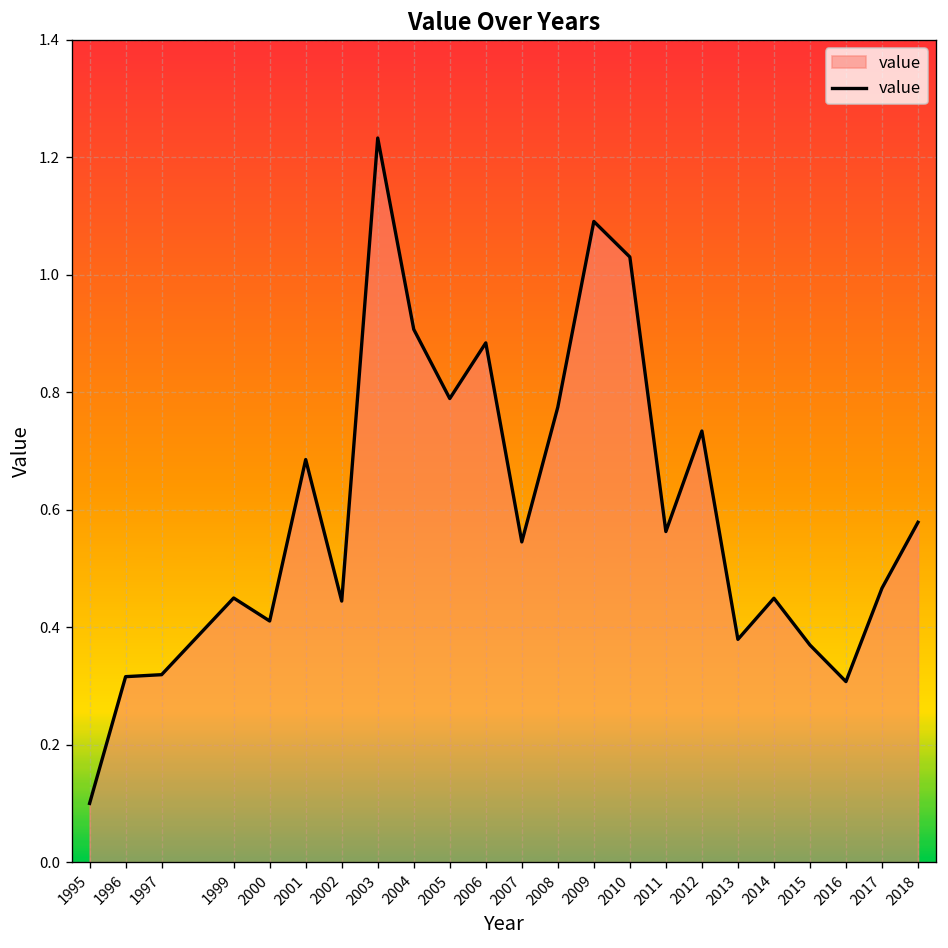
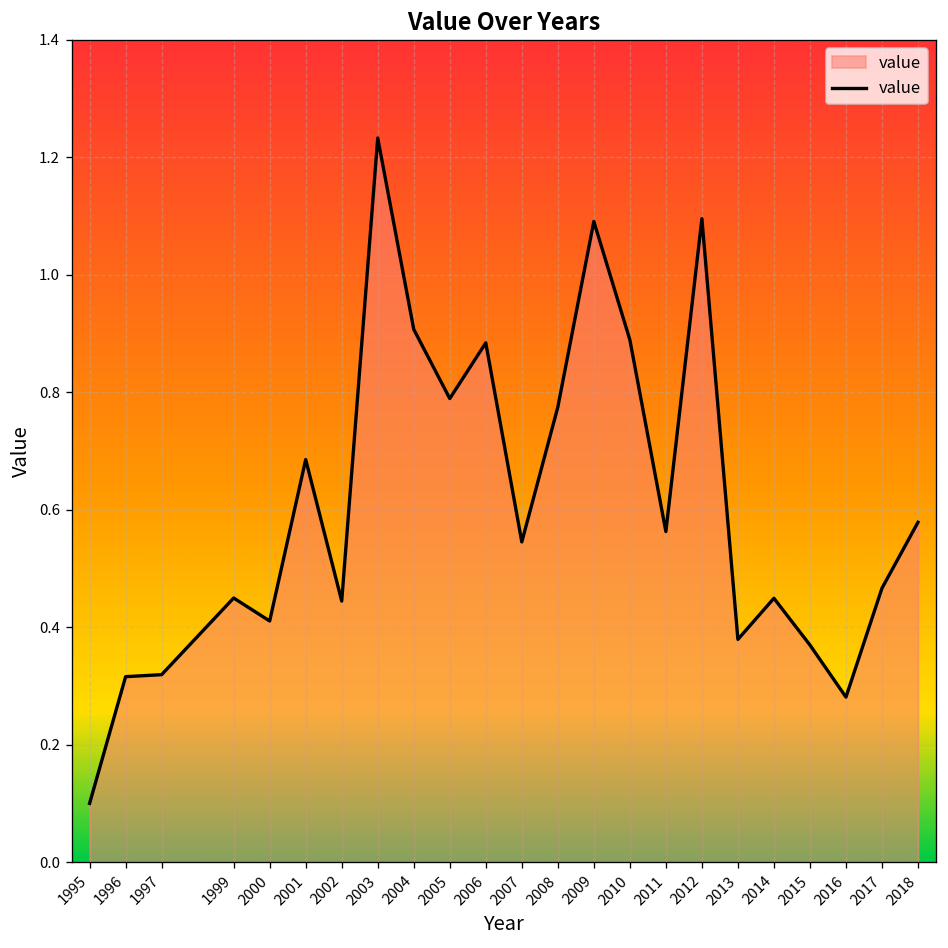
2010: 1.03 -> 0.89
2012: 0.73 -> 1.10
2016: 0.31 -> 0.28
